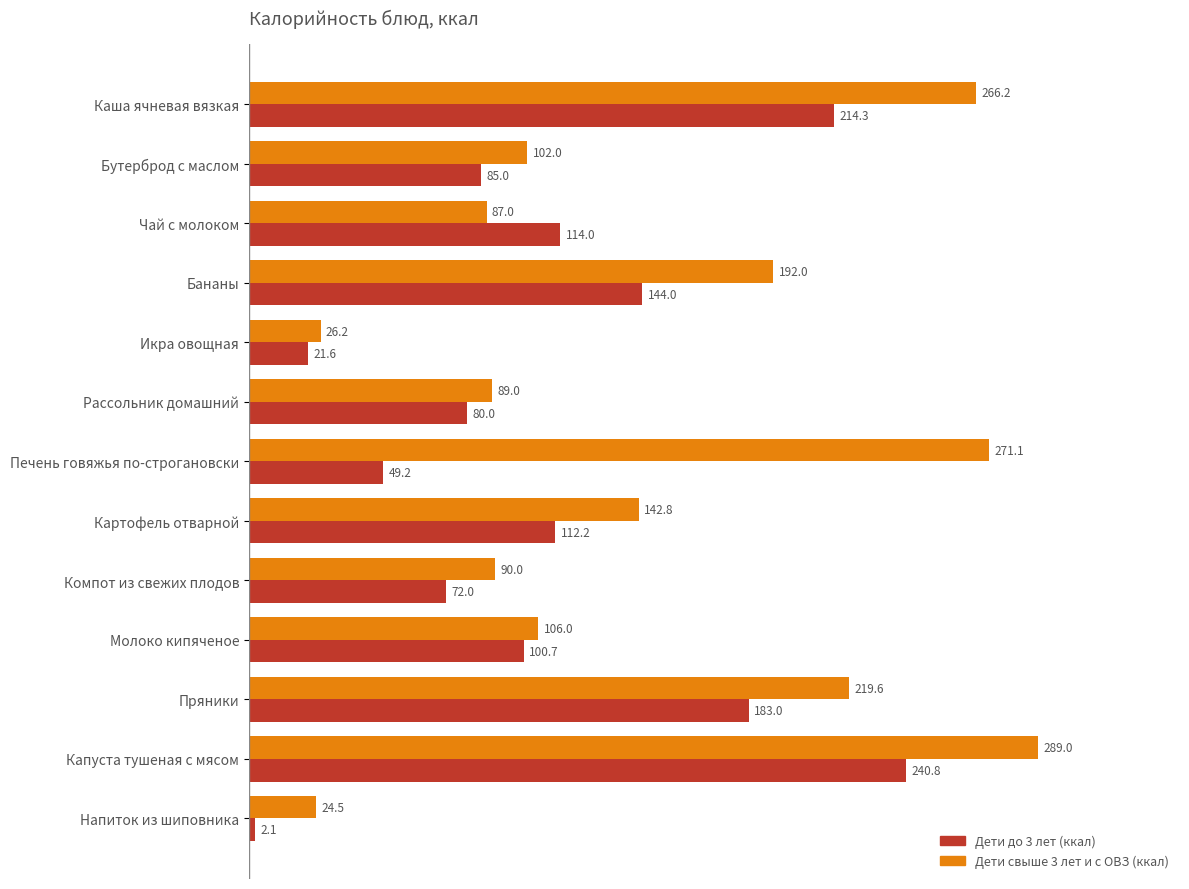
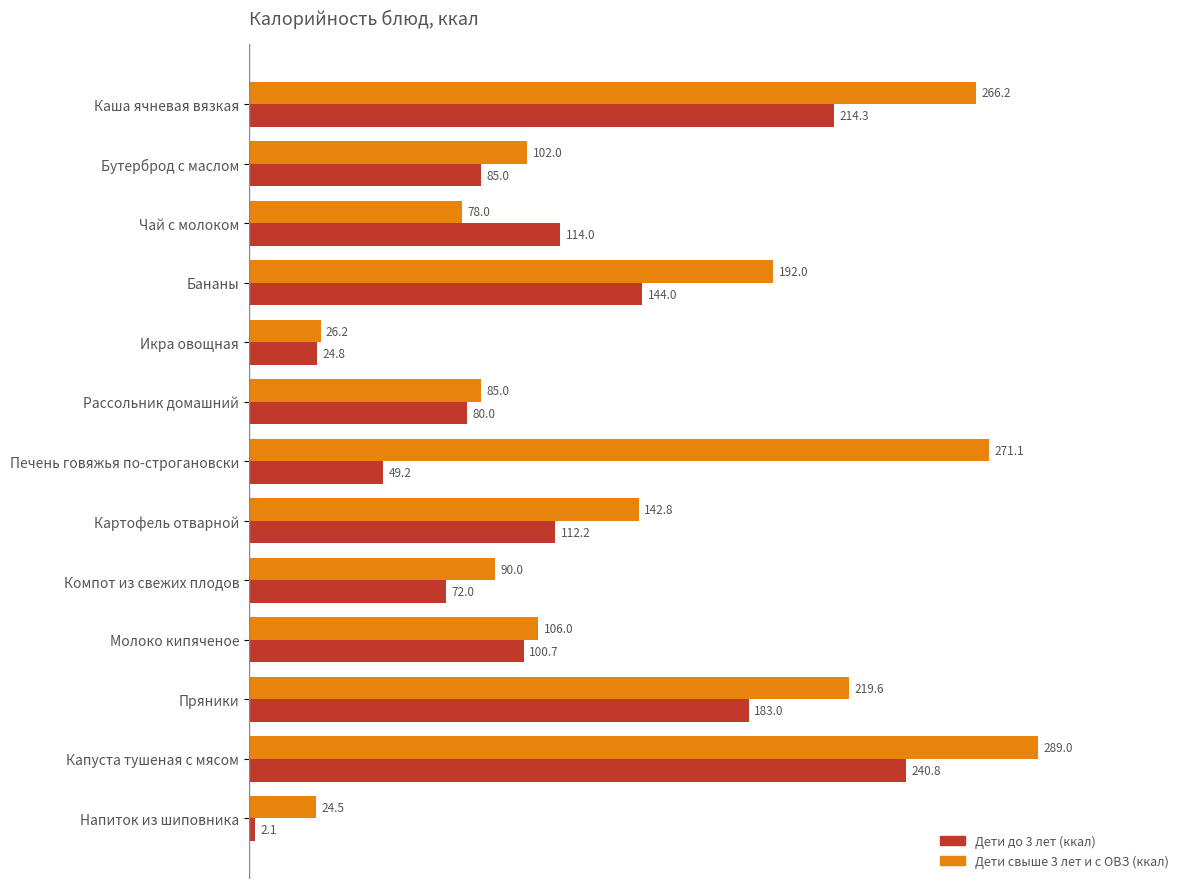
Дети свыше 3 лет и с ОВЗ (ккал), Чай с молоком: 87.0 -> 78.0
Дети до 3 лет (ккал), Икра овощная: 21.6 -> 24.8
Дети свыше 3 лет и с ОВЗ (ккал), Рассольник домашний: 89.0 -> 85.0
